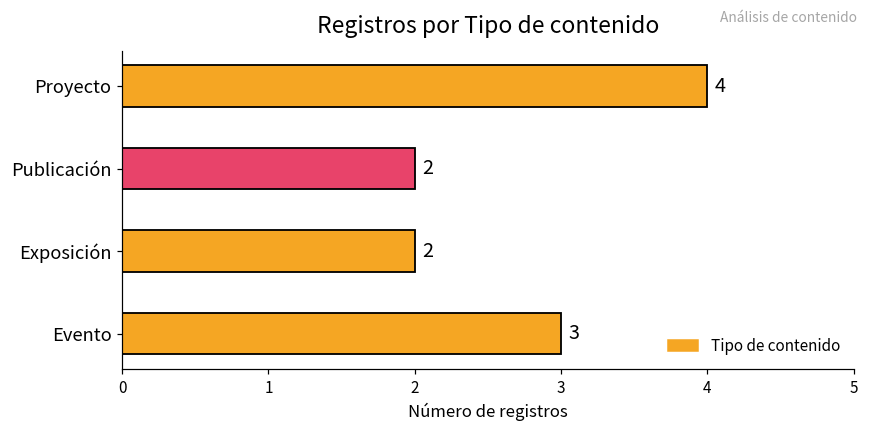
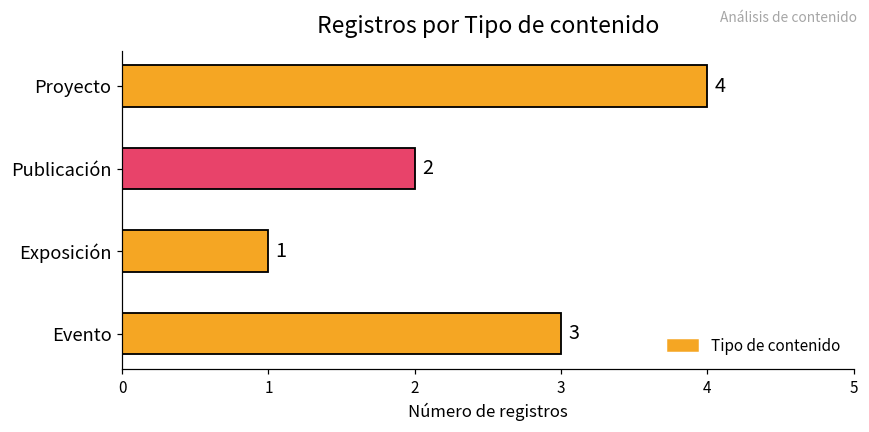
Exposición: 2 -> 1
